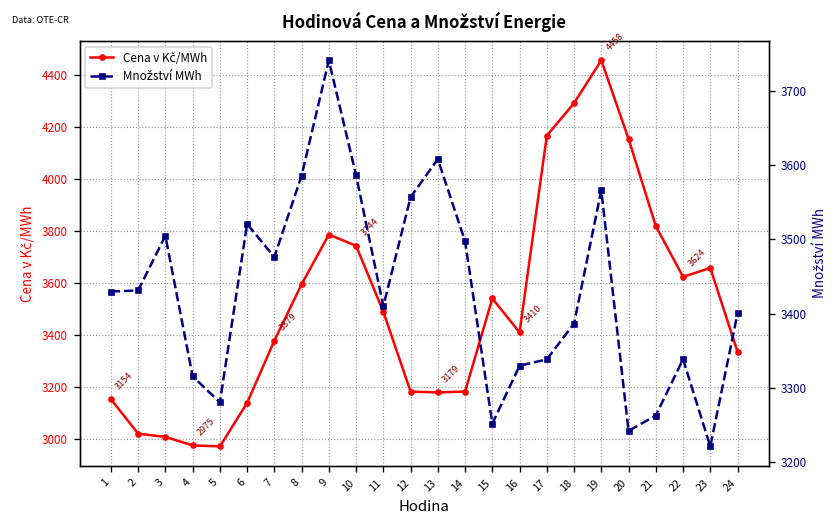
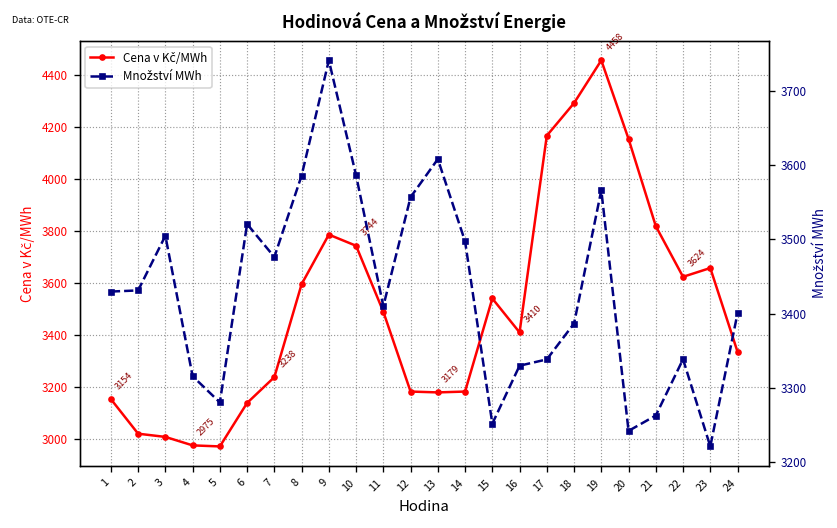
Cena v Kč/MWh, 7: 3379 -> 3238
